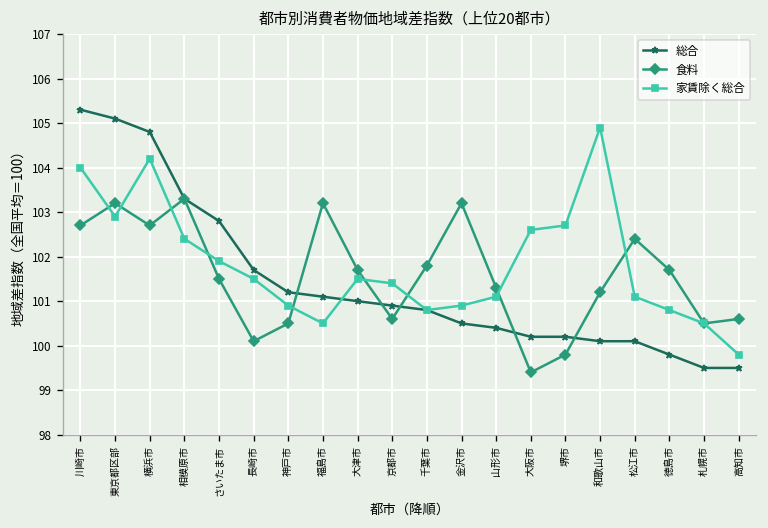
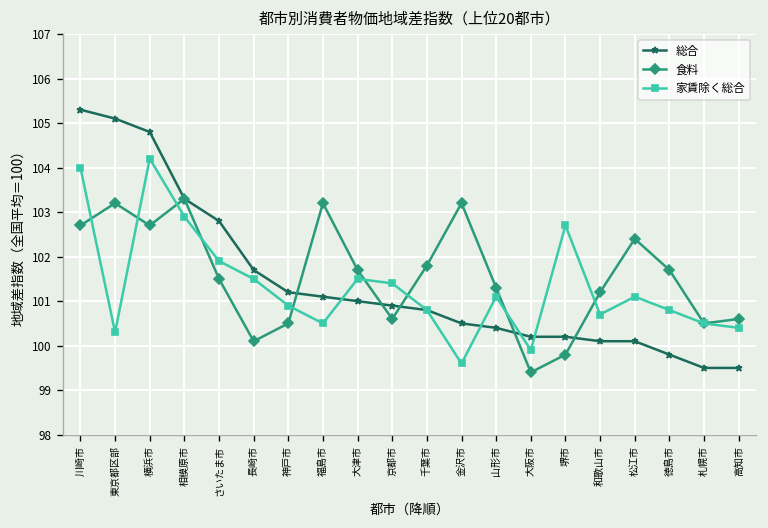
家賃除く総合, 東京都区部: 102.9 -> 100.3
家賃除く総合, 相模原市: 102.4 -> 102.9
家賃除く総合, 金沢市: 100.9 -> 99.6
家賃除く総合, 大阪市: 102.6 -> 99.9
家賃除く総合, 和歌山市: 104.9 -> 100.7
家賃除く総合, 高知市: 99.8 -> 100.4
